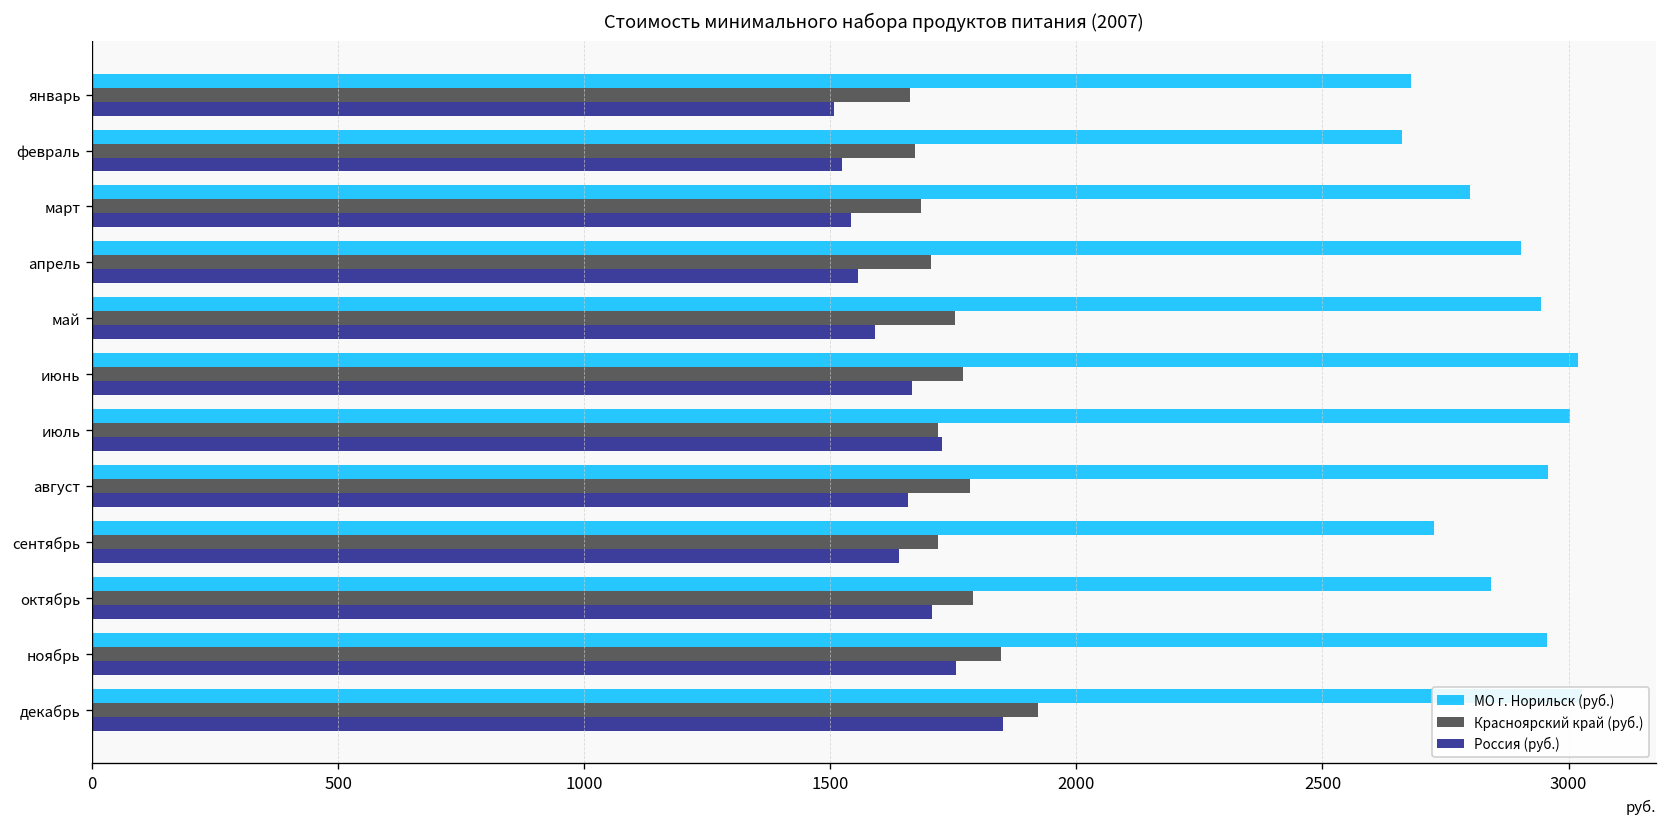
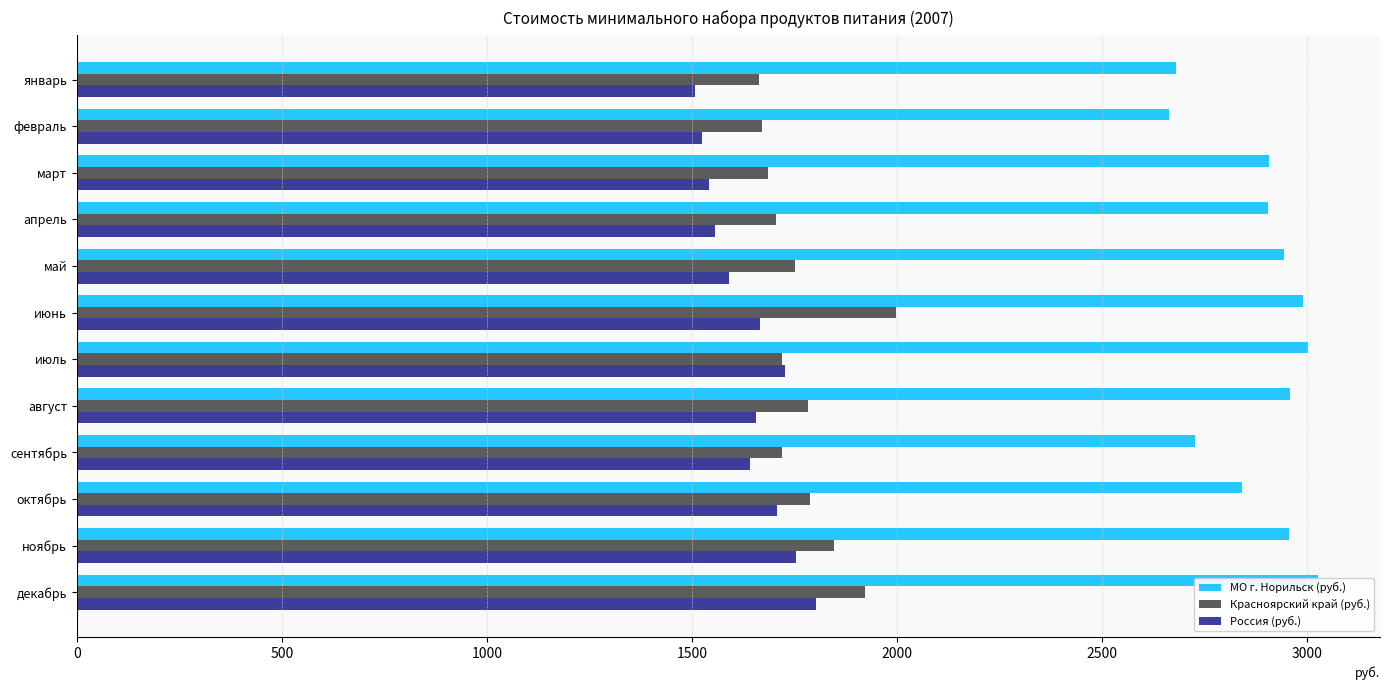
МО г. Норильск (руб.), март: 2800 -> 2910
МО г. Норильск (руб.), июнь: 3020 -> 2990
Красноярский край (руб.), июнь: 1770 -> 2000
Россия (руб.), декабрь: 1850 -> 1800
